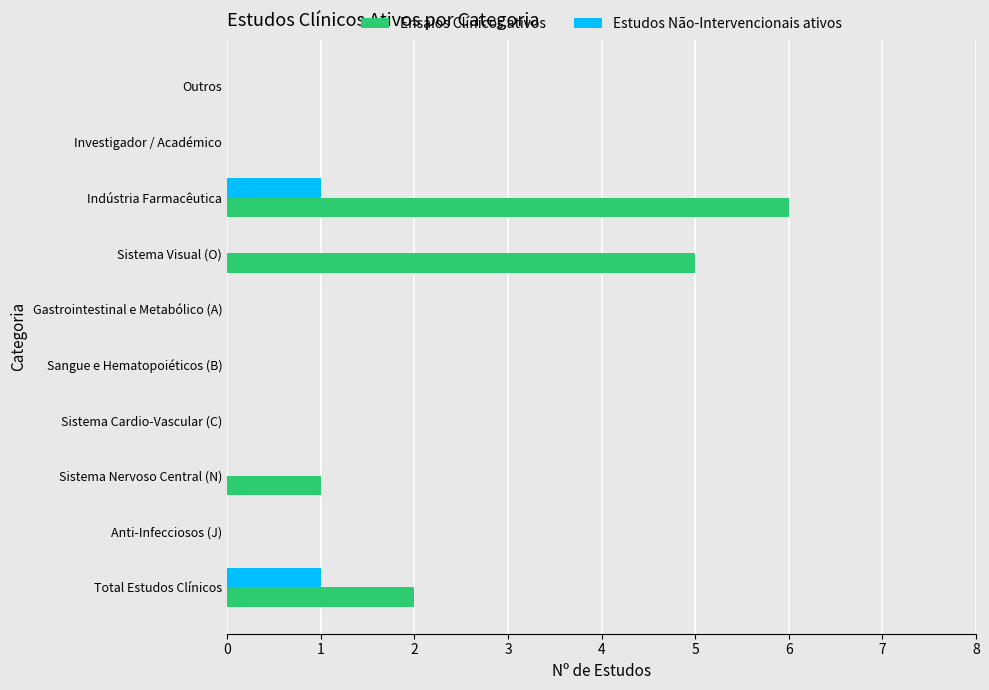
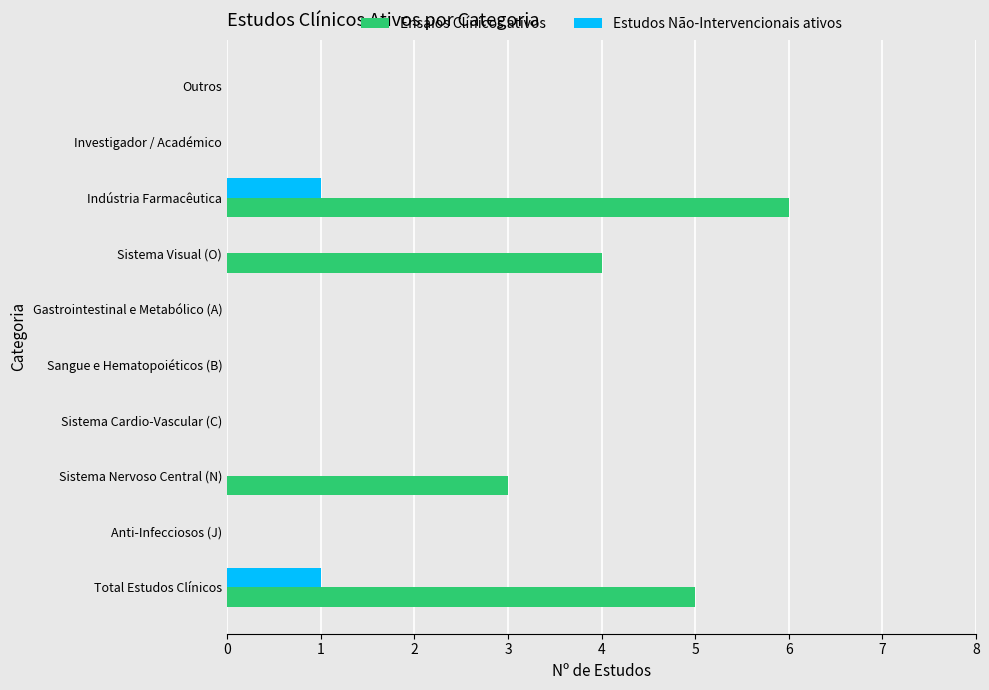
Ensaios Clínicos ativos, Sistema Visual (O): 5 -> 4
Ensaios Clínicos ativos, Sistema Nervoso Central (N): 1 -> 3
Ensaios Clínicos ativos, Total Estudos Clínicos: 2 -> 5
